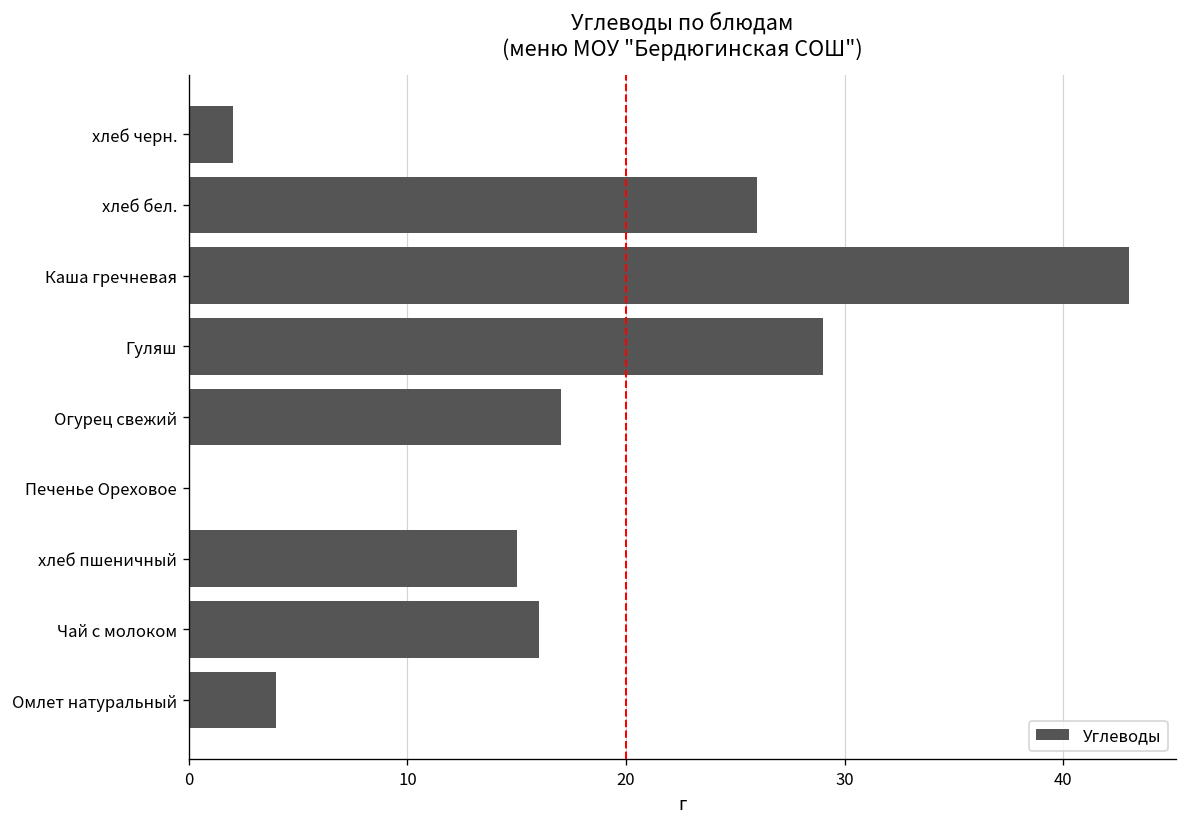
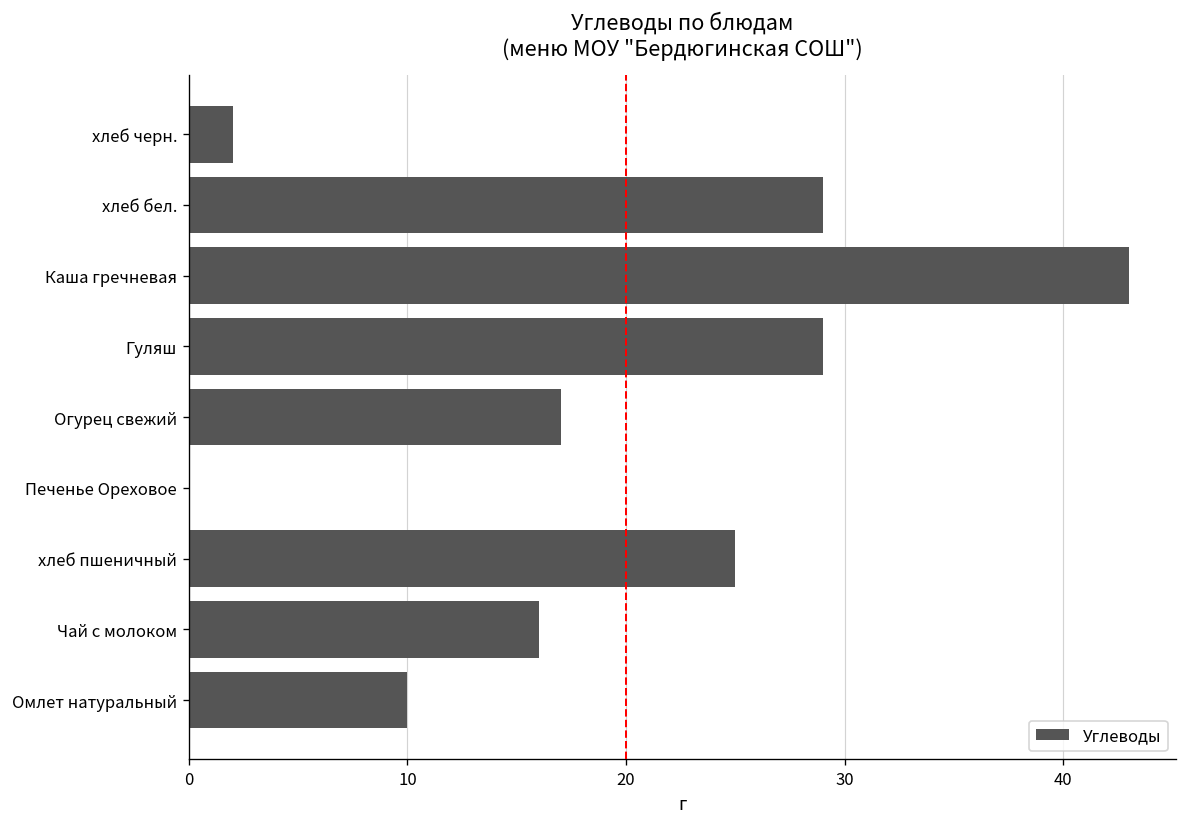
хлеб бел.: 26 -> 29
хлеб пшеничный: 15 -> 25
Омлет натуральный: 4 -> 10
